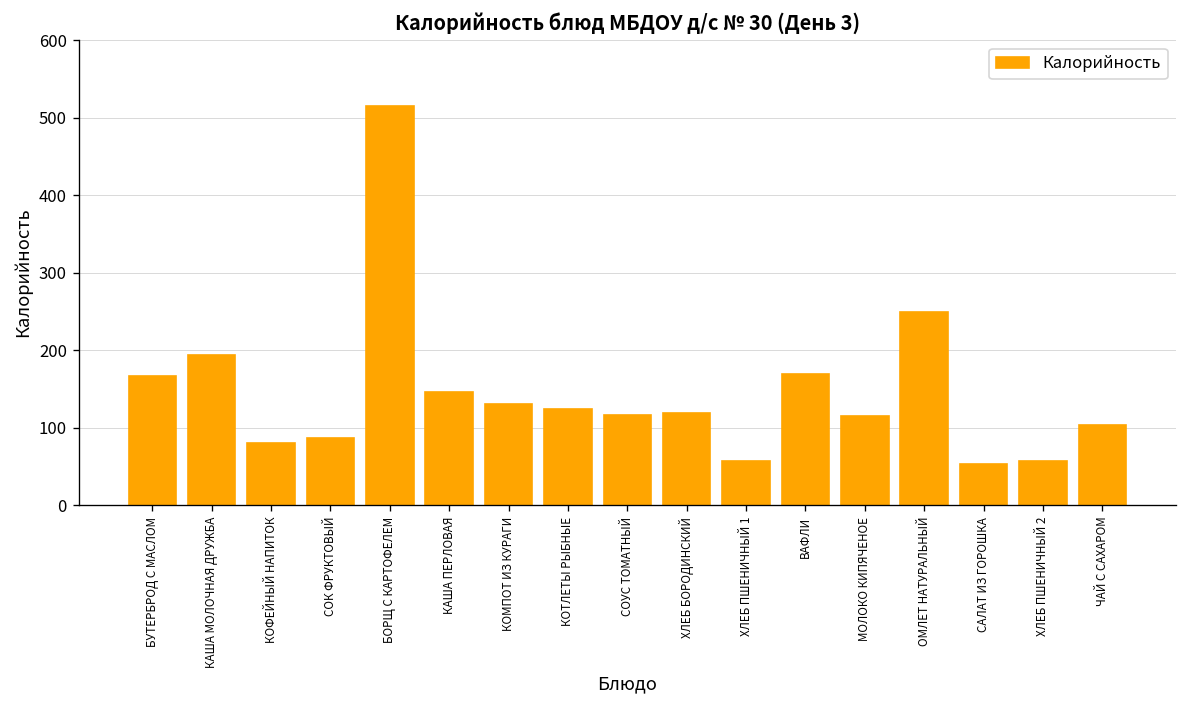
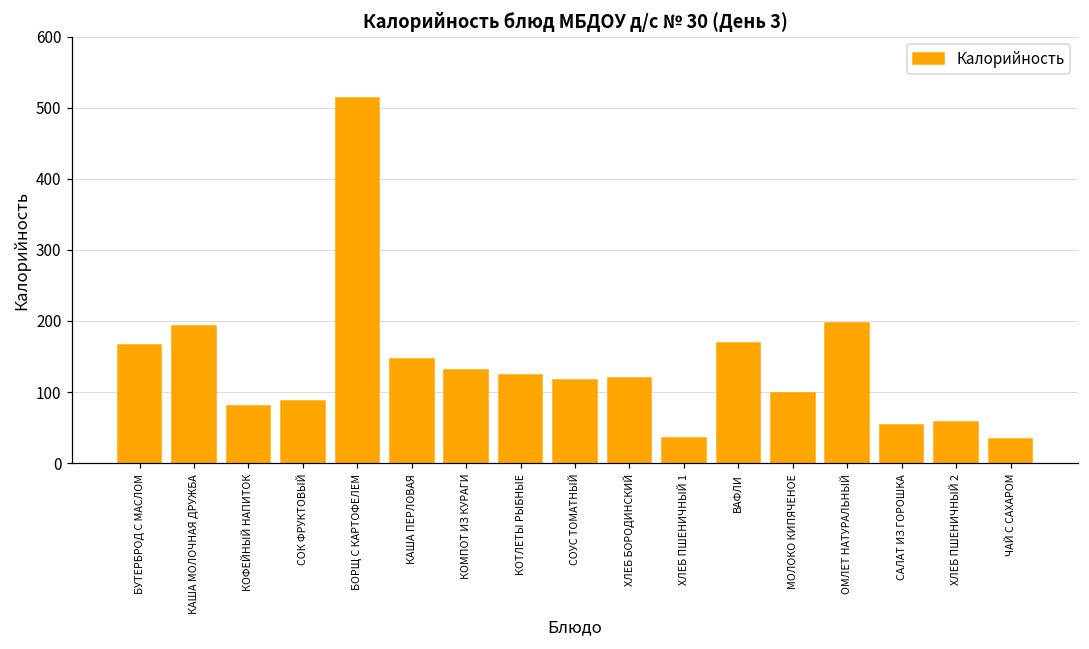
ХЛЕБ ПШЕНИЧНЫЙ 1: 60 -> 40
МОЛОКО КИПЯЧЕНОЕ: 110 -> 100
ОМЛЕТ НАТУРАЛЬНЫЙ: 250 -> 200
ЧАЙ С САХАРОМ: 100 -> 30
